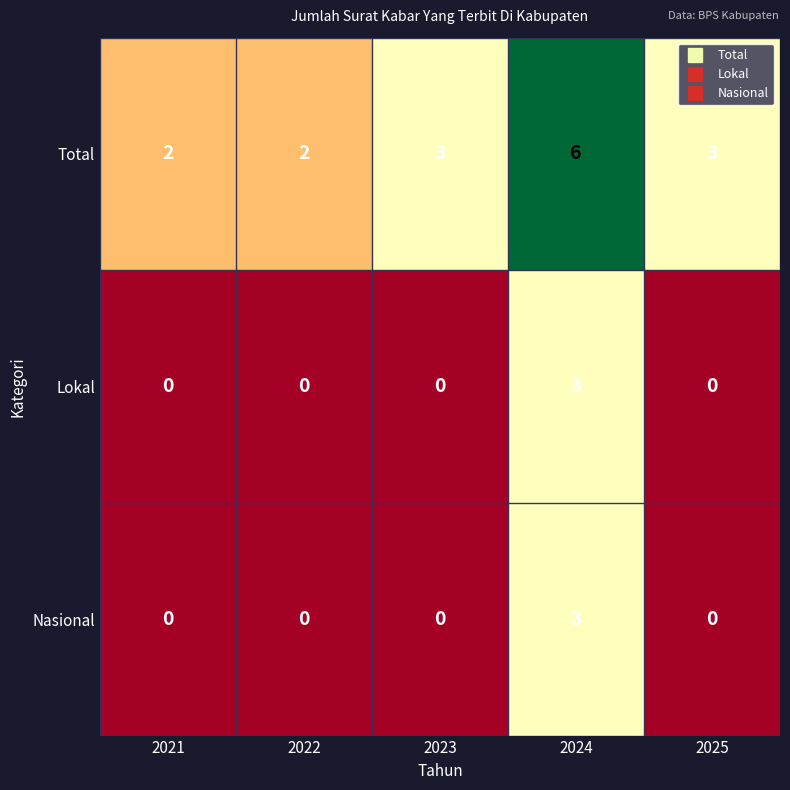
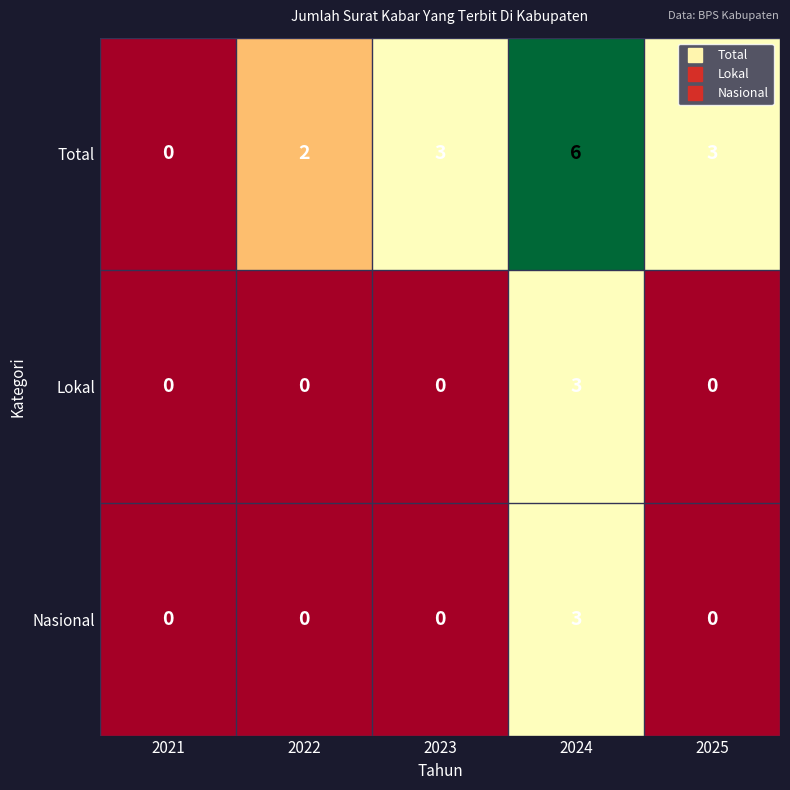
Total, 2021: 2 -> 0
